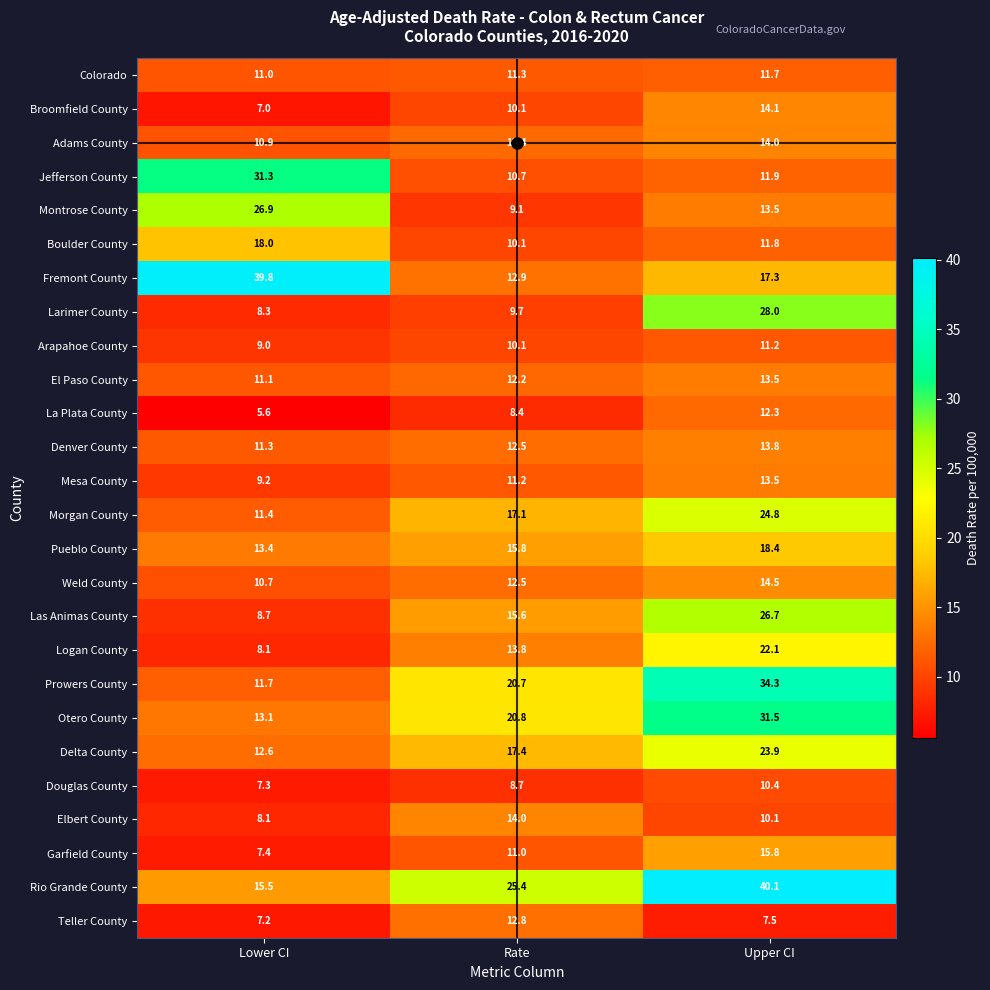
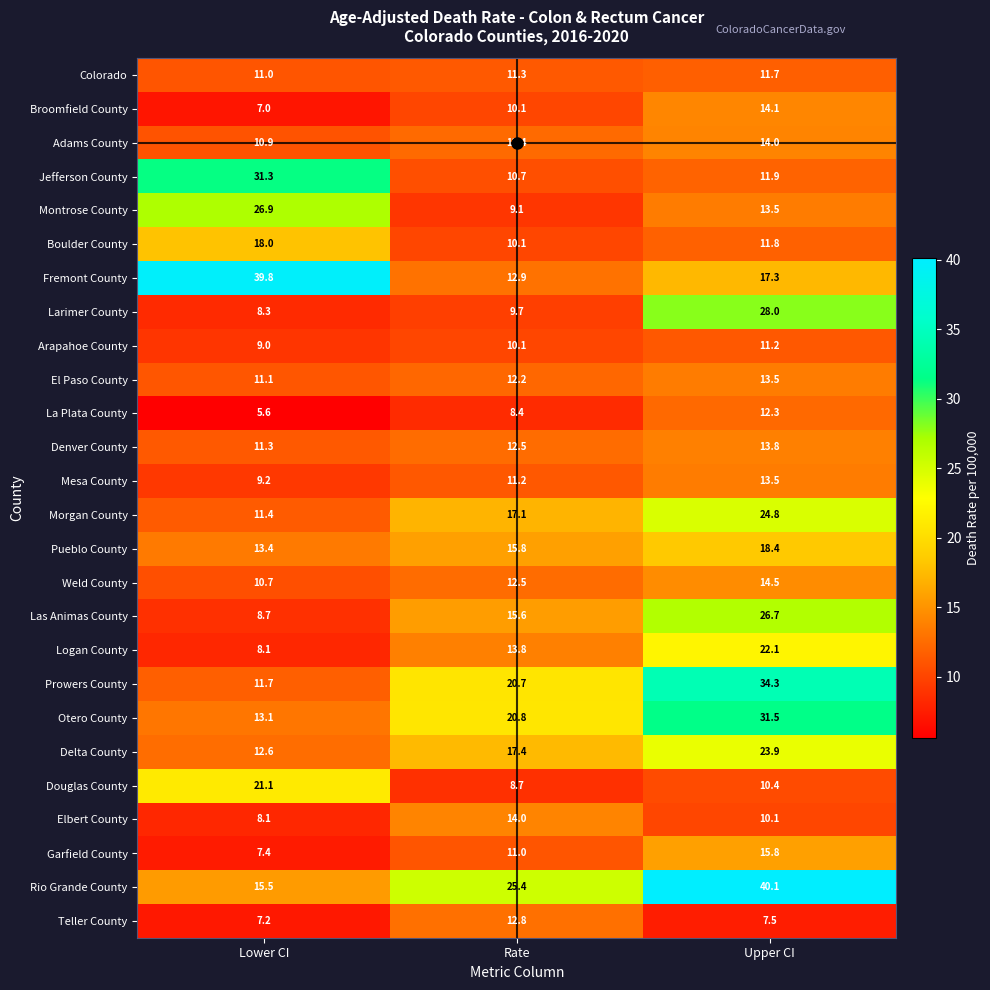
Douglas County, Lower CI: 7.3 -> 21.1
